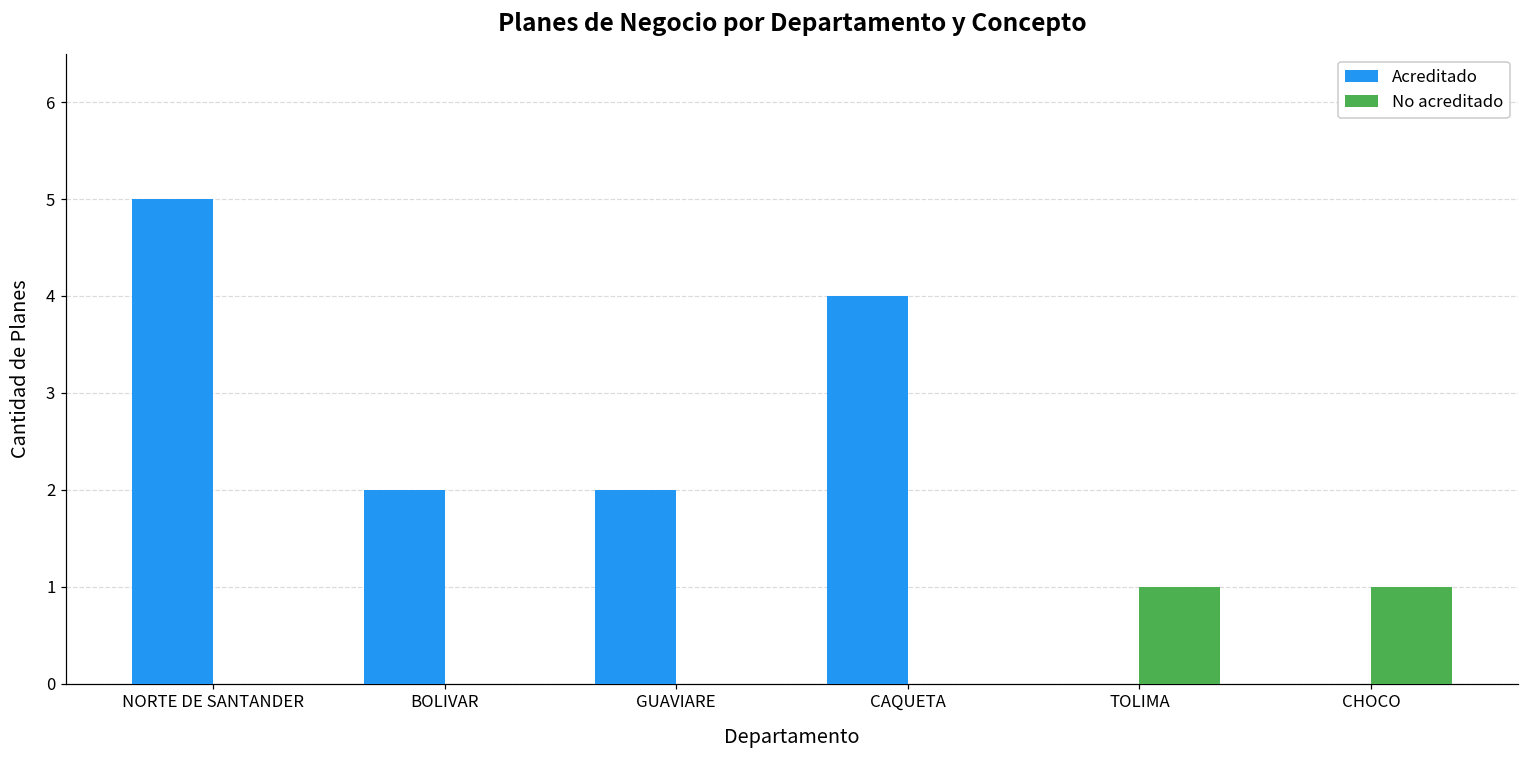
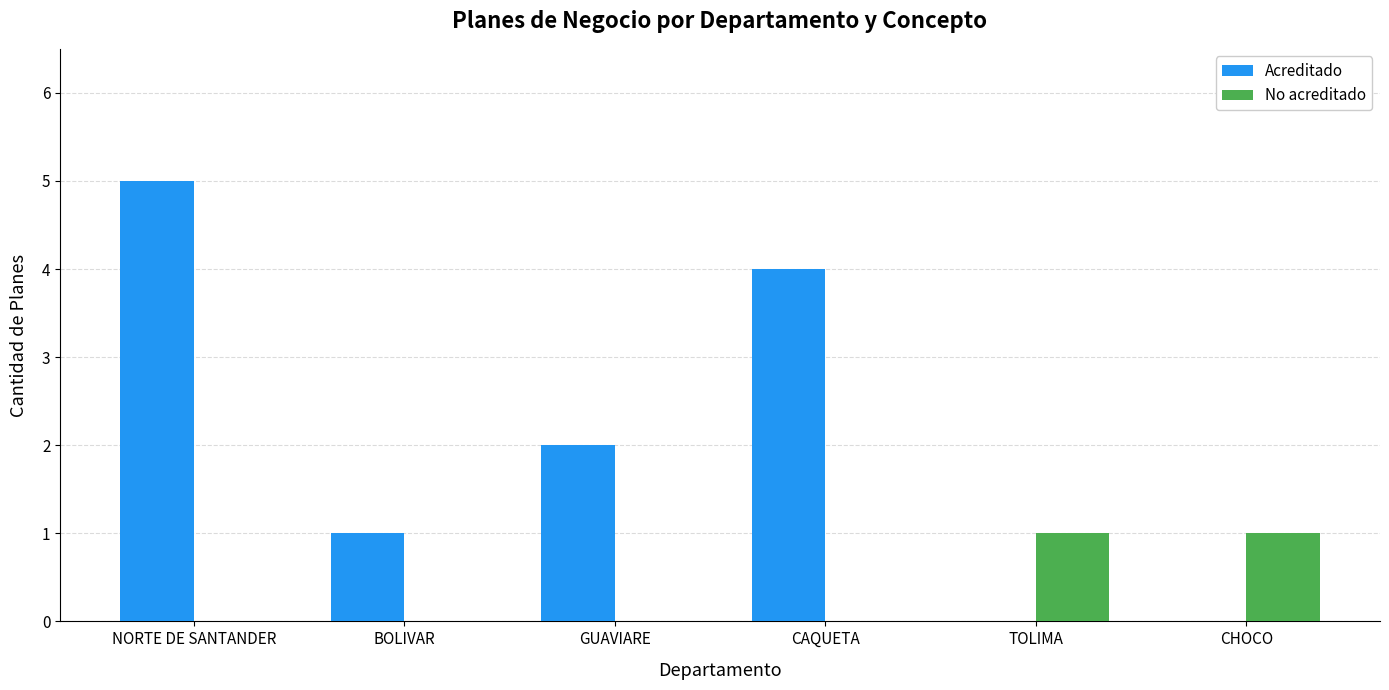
Acreditado, BOLIVAR: 2 -> 1
